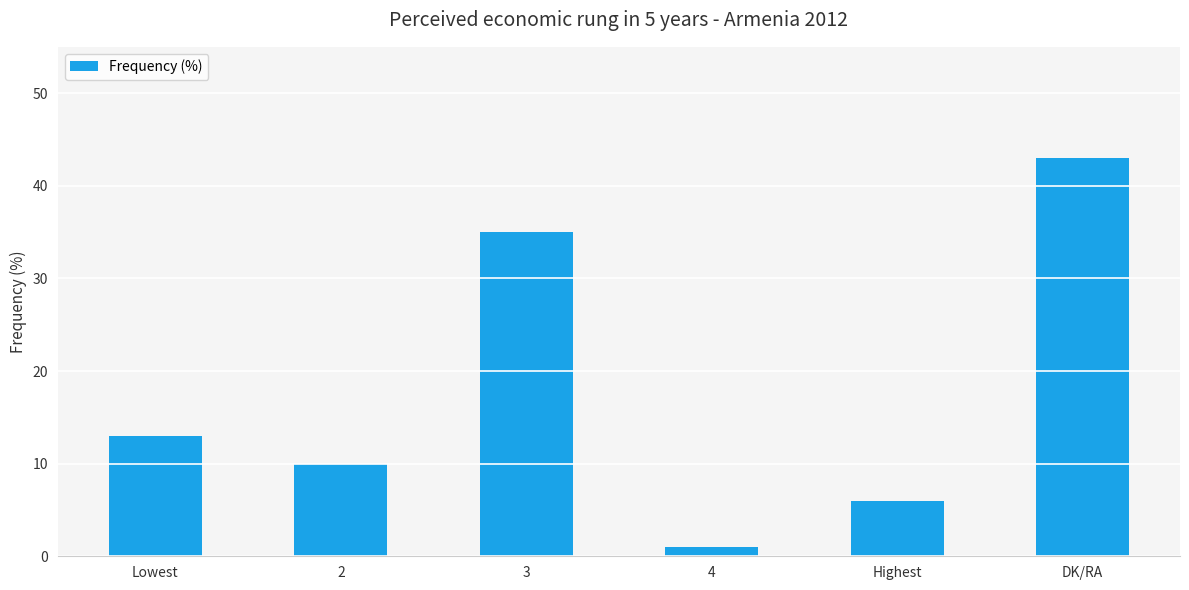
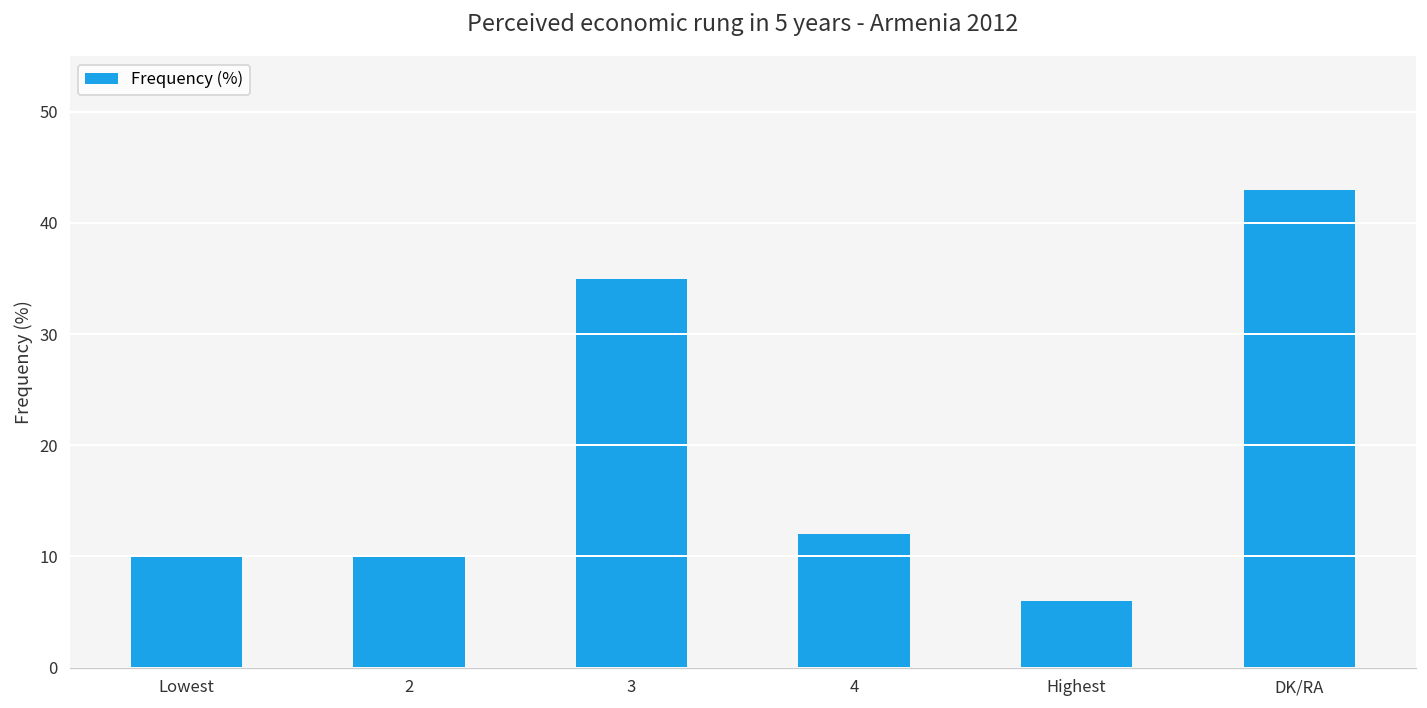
Lowest: 13 -> 10
4: 1 -> 12
